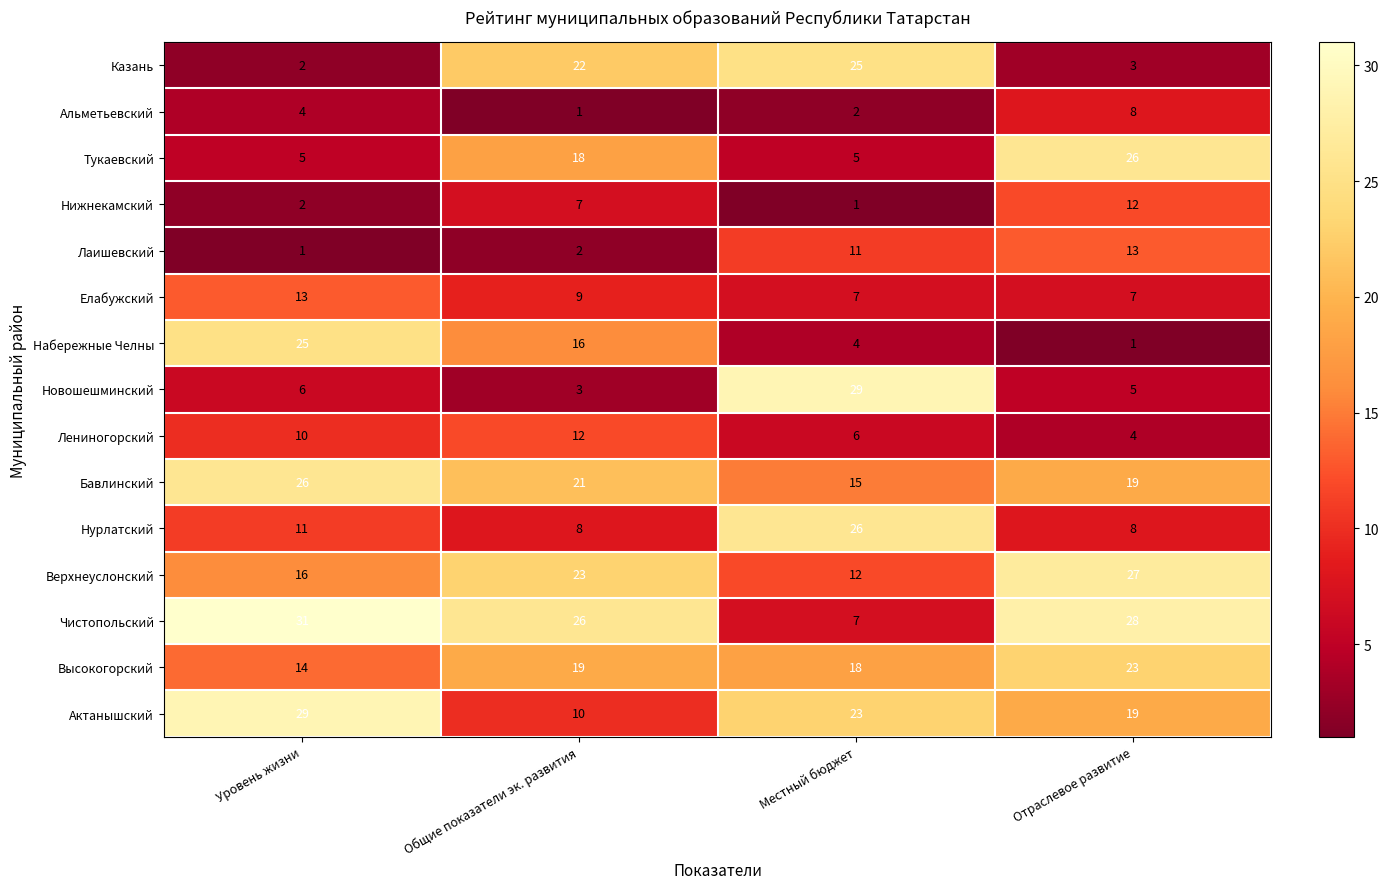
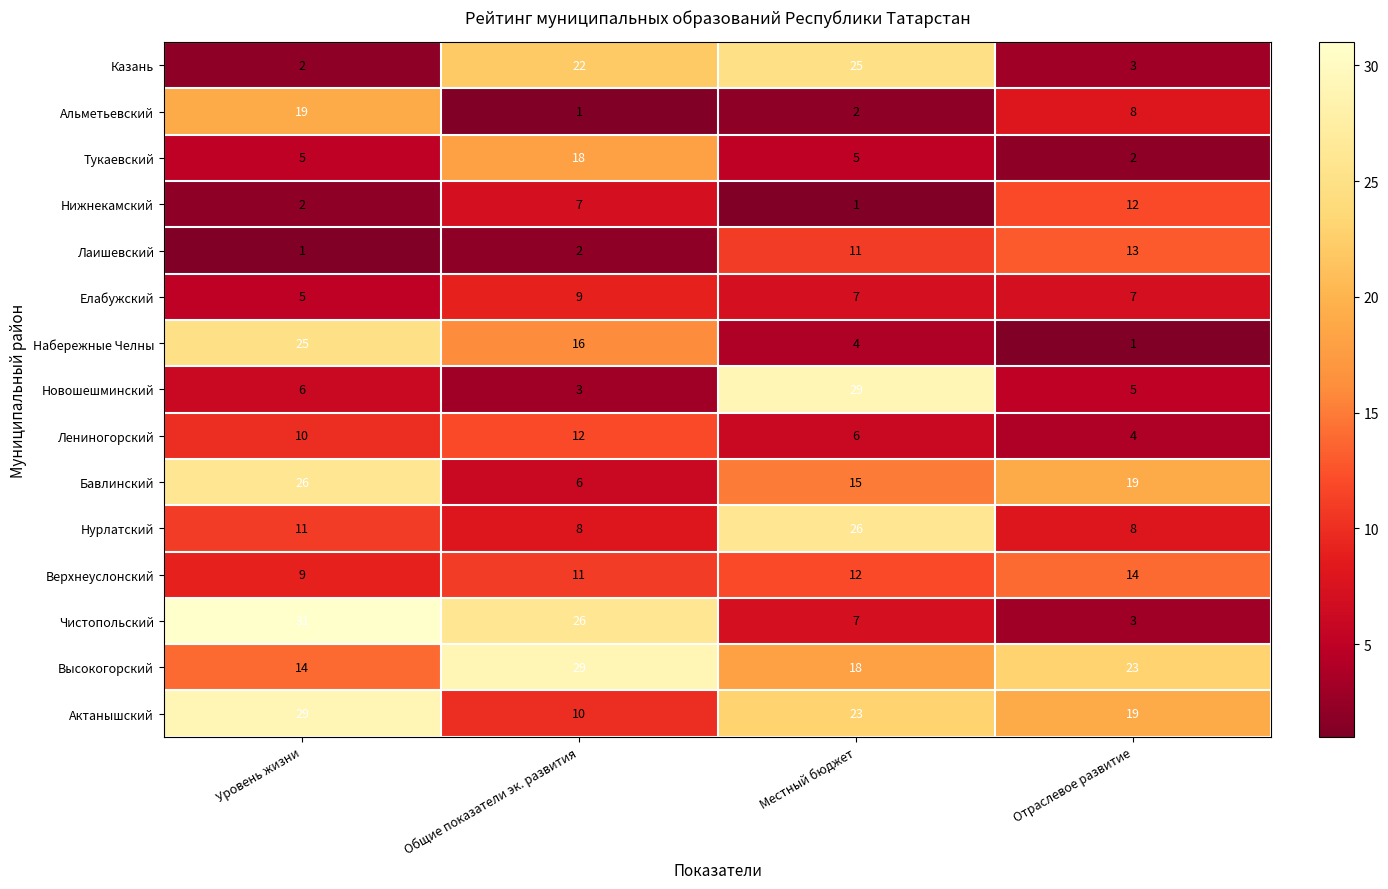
Альметьевский, Уровень жизни: 4 -> 19
Тукаевский, Отраслевое развитие: 26 -> 2
Елабужский, Уровень жизни: 13 -> 5
Бавлинский, Общие показатели эк. развития: 21 -> 6
Верхнеуслонский, Уровень жизни: 16 -> 9
Верхнеуслонский, Общие показатели эк. развития: 23 -> 11
Верхнеуслонский, Отраслевое развитие: 27 -> 14
Чистопольский, Отраслевое развитие: 28 -> 3
Высокогорский, Общие показатели эк. развития: 19 -> 29
